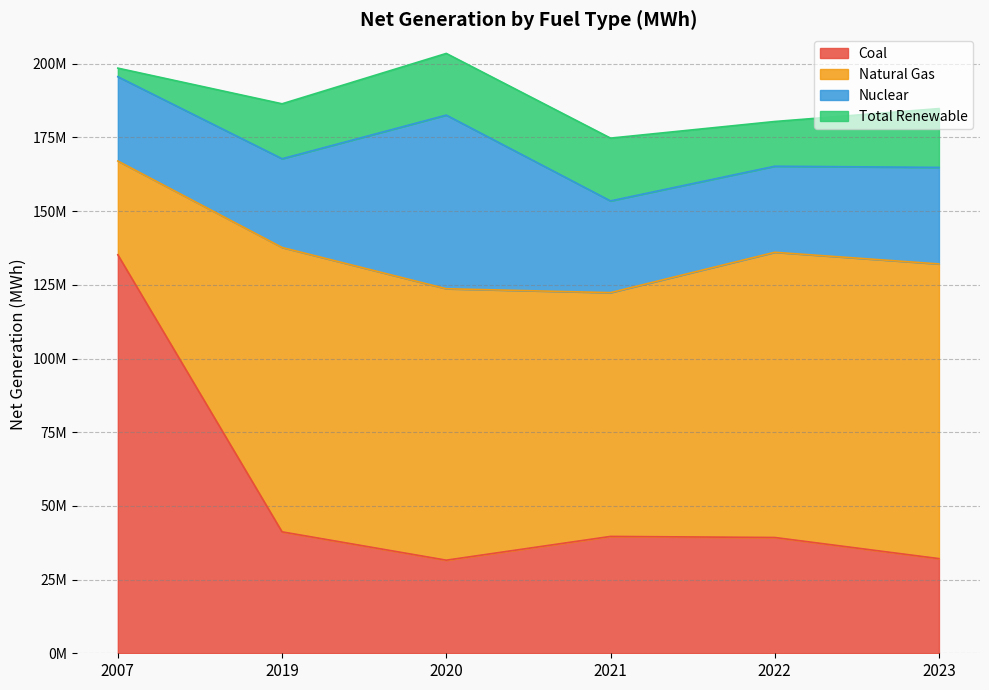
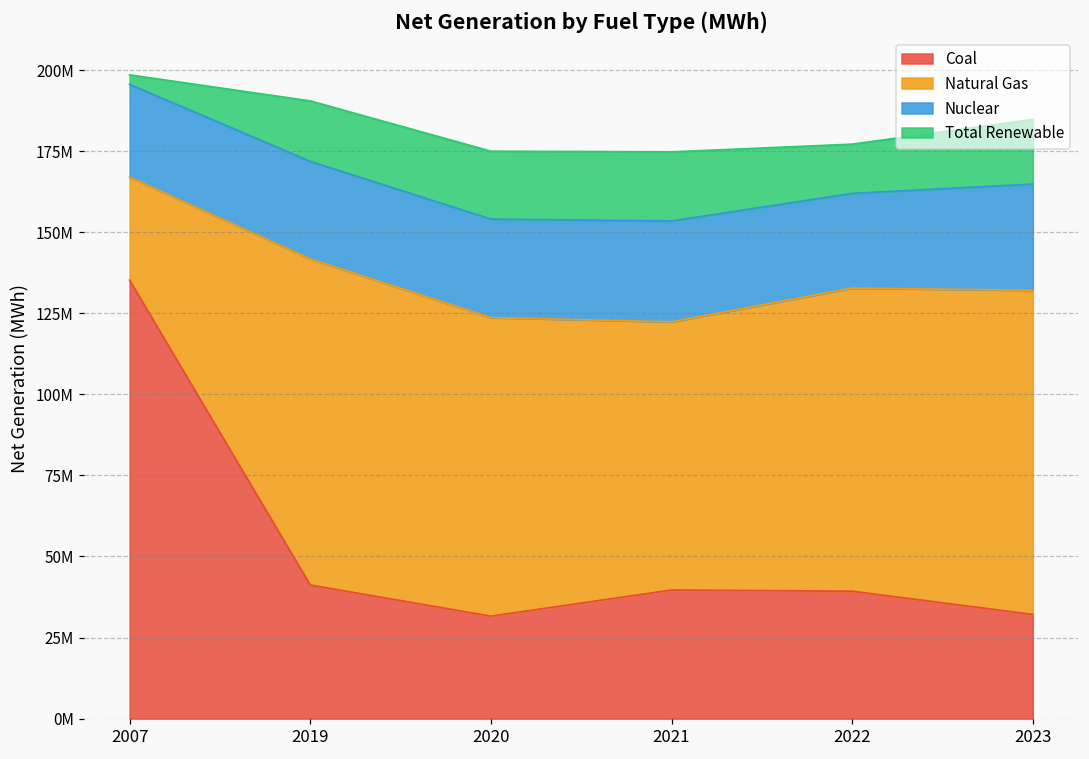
Natural Gas, 2019: 96000000 -> 101000000
Nuclear, 2020: 59000000 -> 30000000
Natural Gas, 2022: 97000000 -> 94000000
